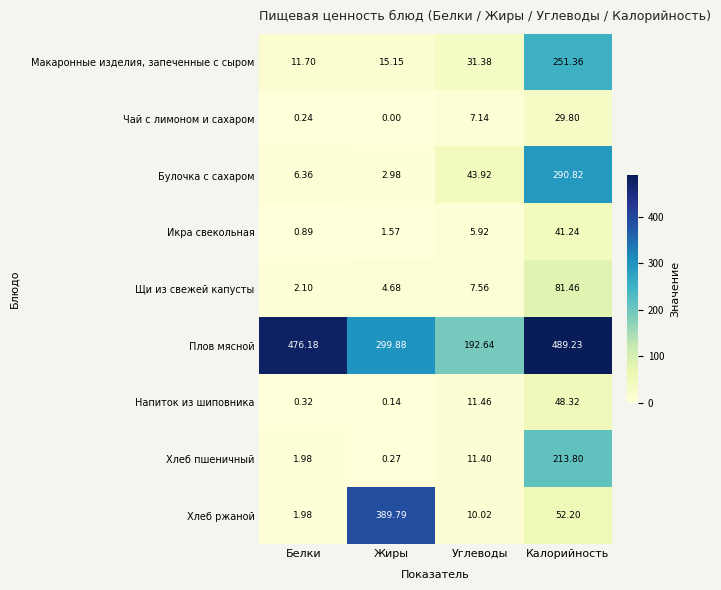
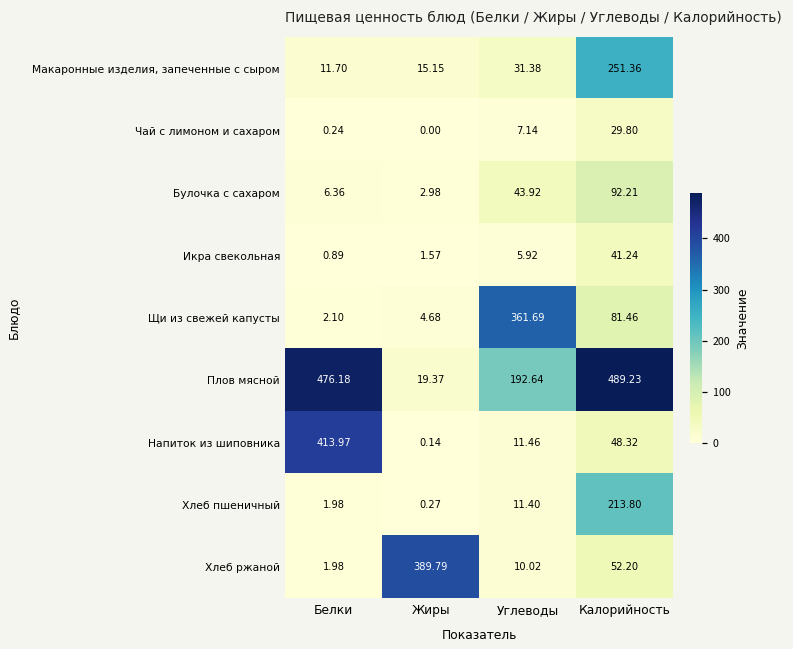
Булочка с сахаром, Калорийность: 290.82 -> 92.21
Щи из свежей капусты, Углеводы: 7.56 -> 361.69
Плов мясной, Жиры: 299.88 -> 19.37
Напиток из шиповника, Белки: 0.32 -> 413.97
